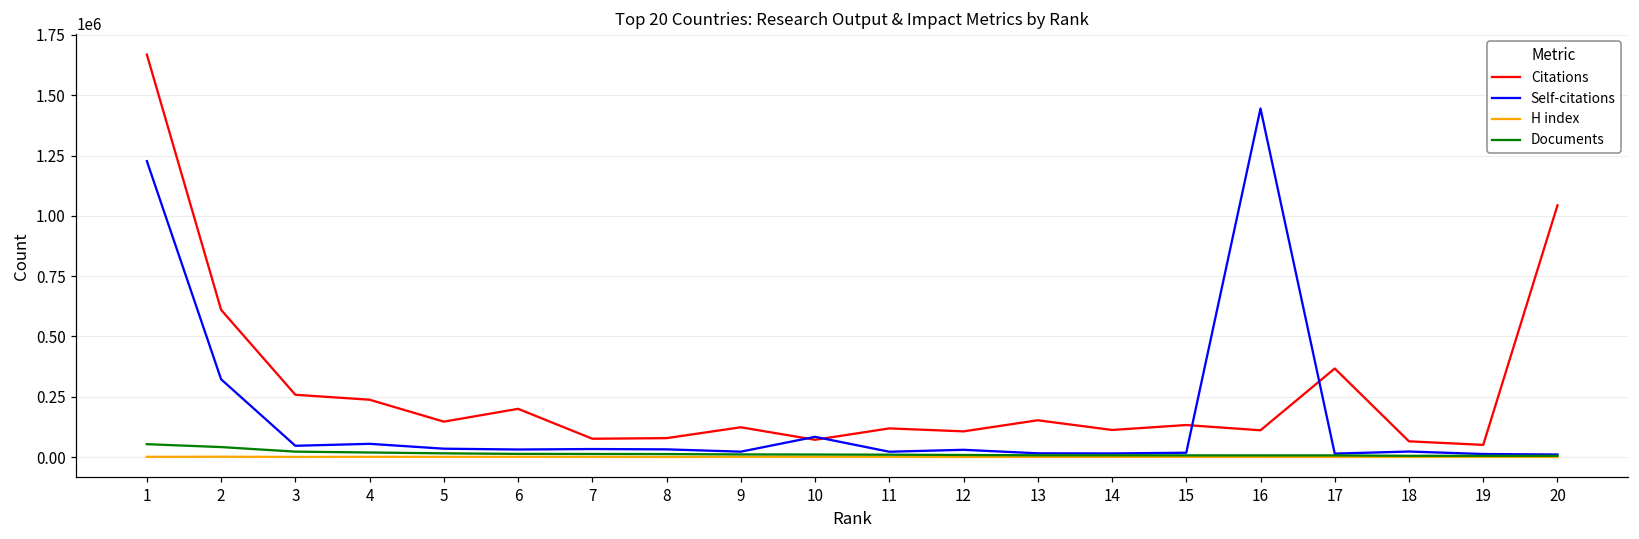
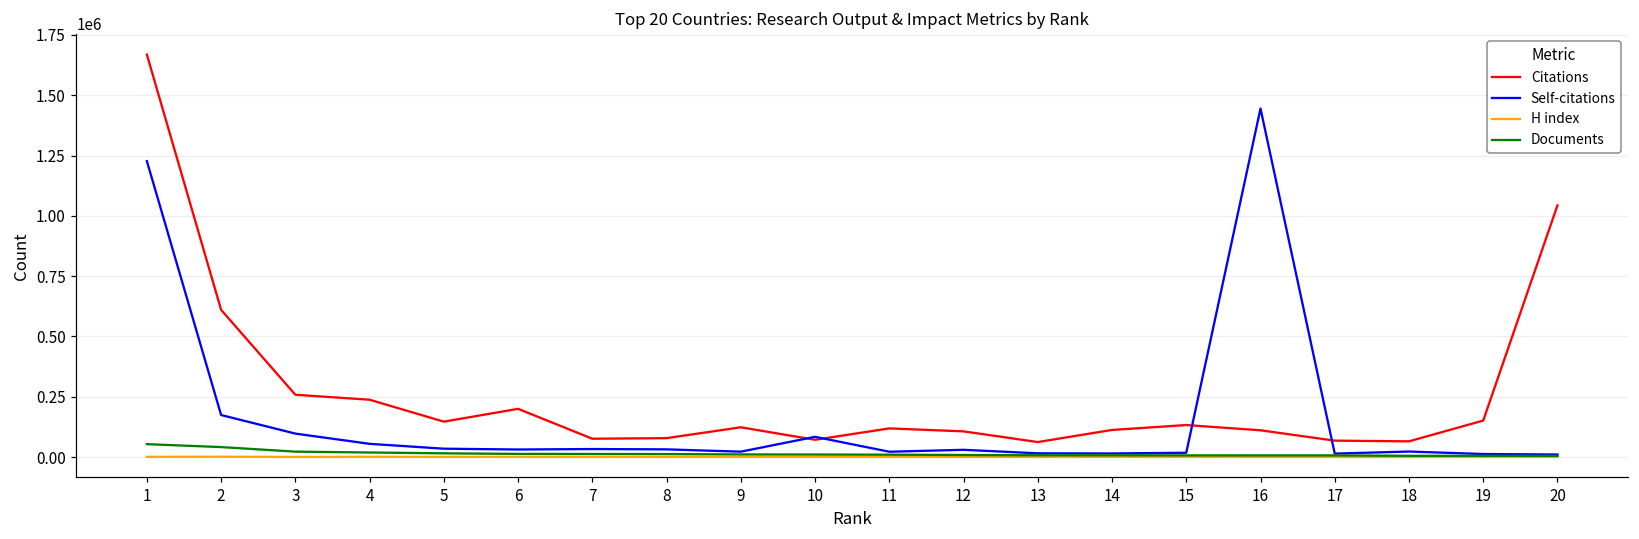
Self-citations, 2: 320000 -> 170000
Self-citations, 3: 50000 -> 100000
Citations, 13: 150000 -> 60000
Citations, 17: 370000 -> 70000
Citations, 19: 50000 -> 150000
